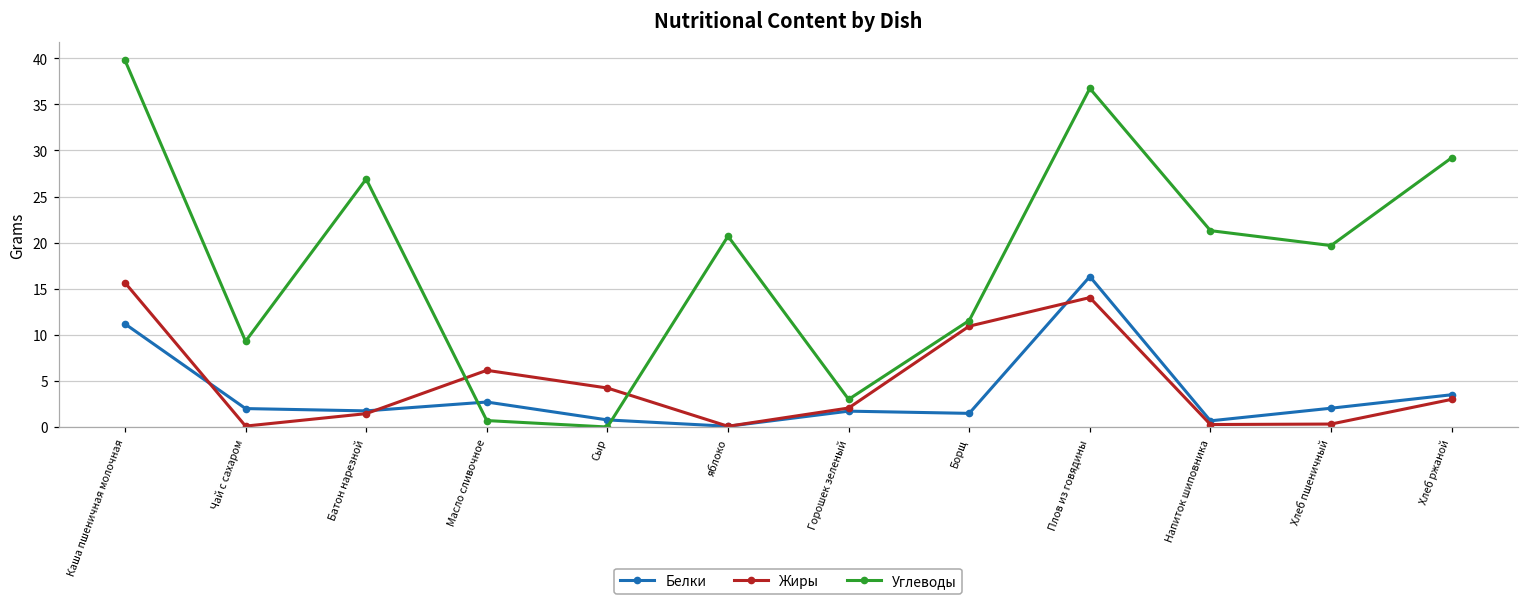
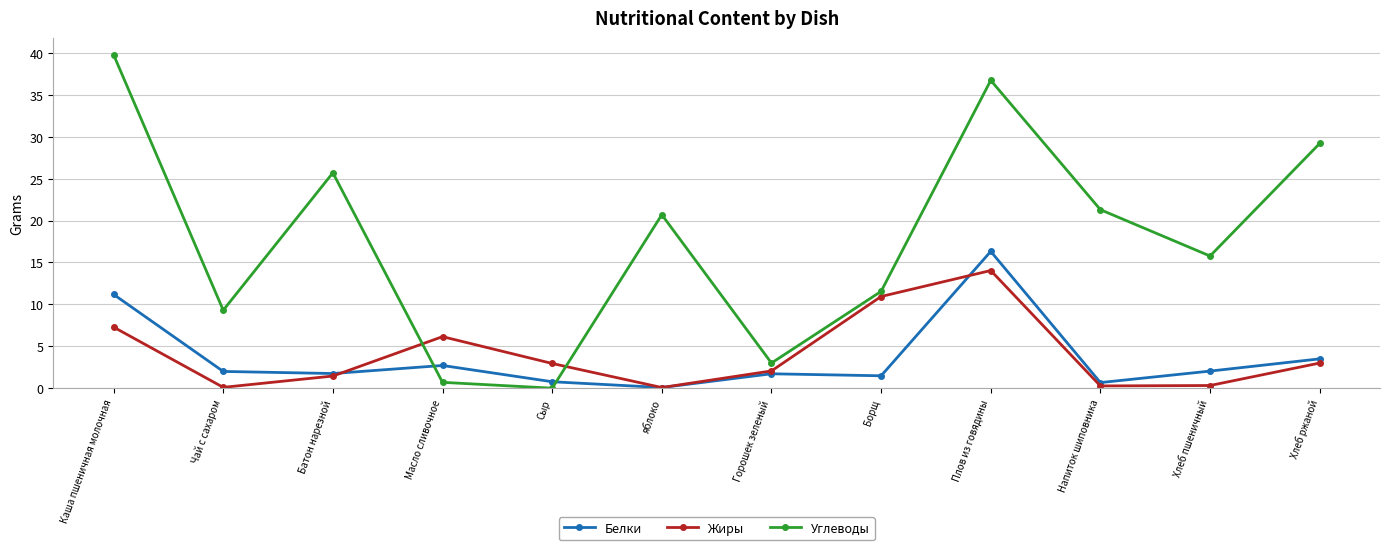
Жиры, Каша пшеничная молочная: 16 -> 7
Углеводы, Батон нарезной: 27 -> 26
Жиры, Сыр: 4 -> 3
Углеводы, Хлеб пшеничный: 20 -> 16
